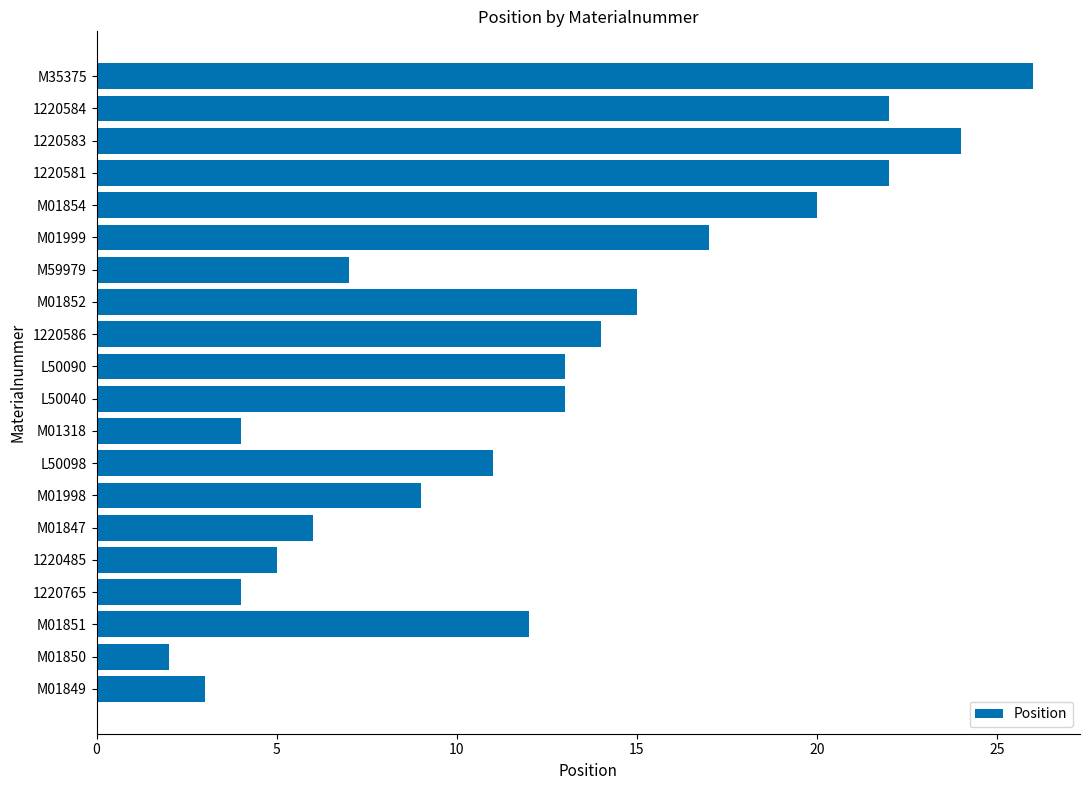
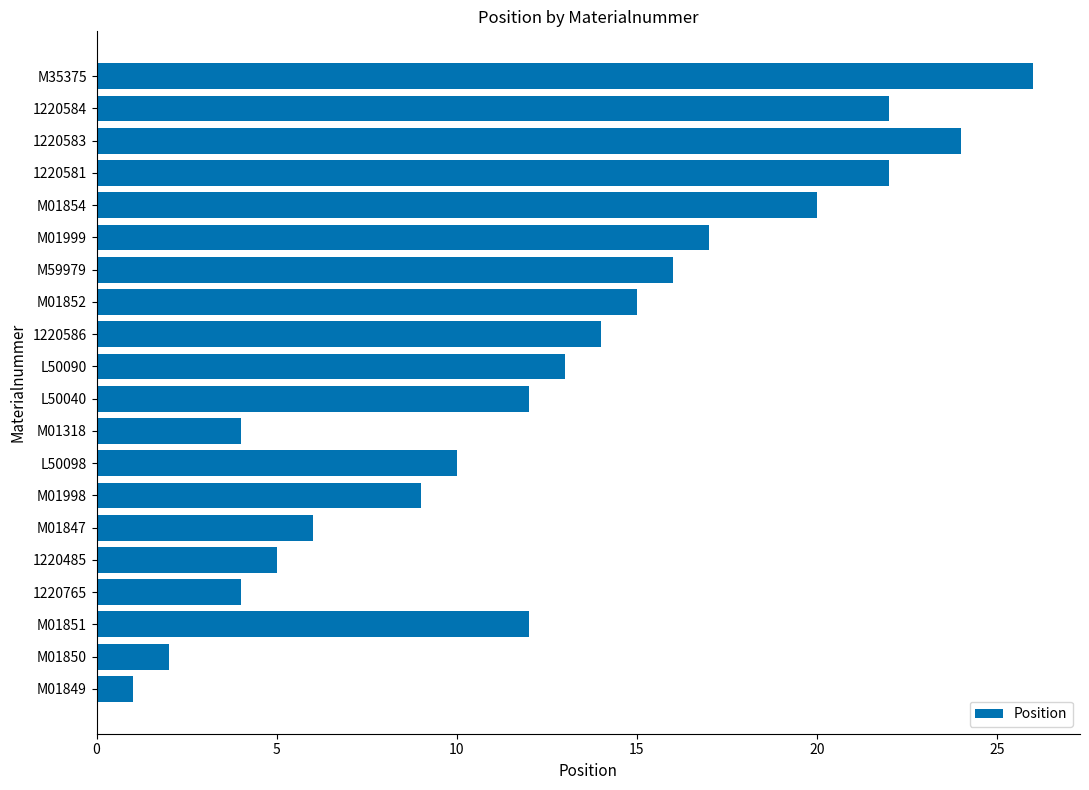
M59979: 7 -> 16
L50040: 13 -> 12
L50098: 11 -> 10
M01849: 3 -> 1
